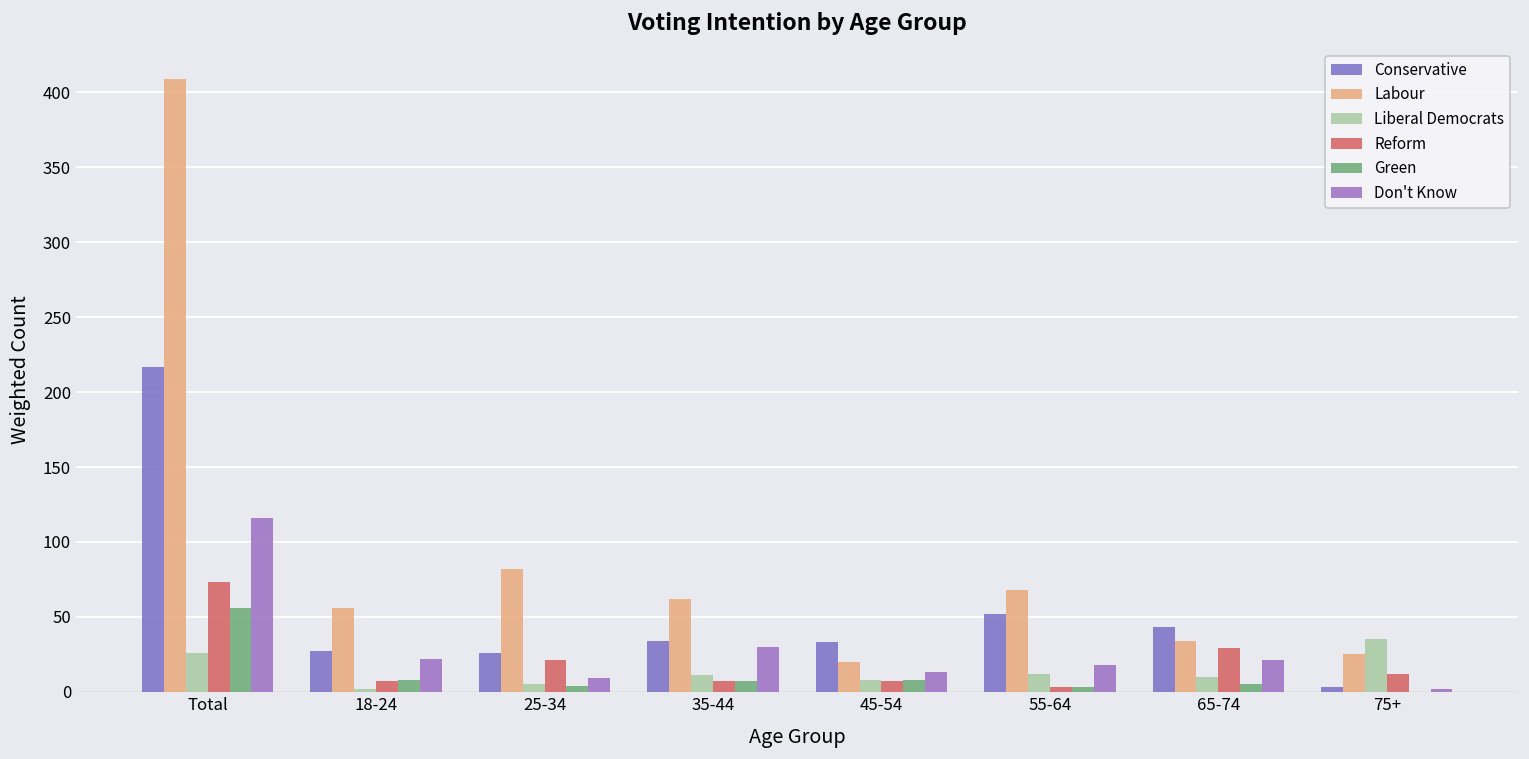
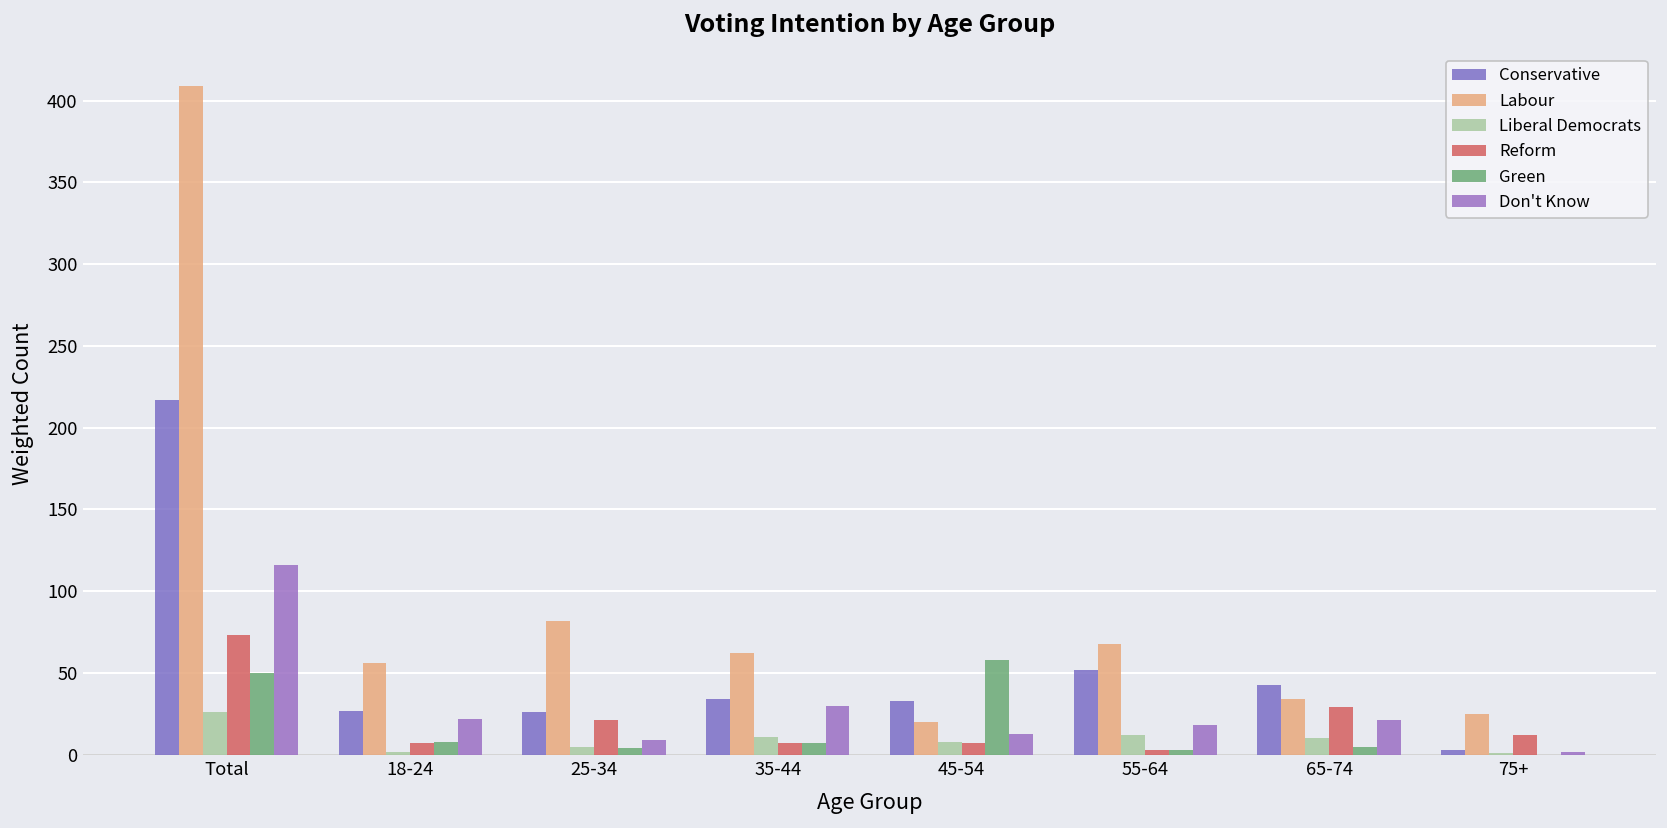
Green, Total: 56 -> 50
Green, 45-54: 8 -> 58
Liberal Democrats, 75+: 35 -> 1
